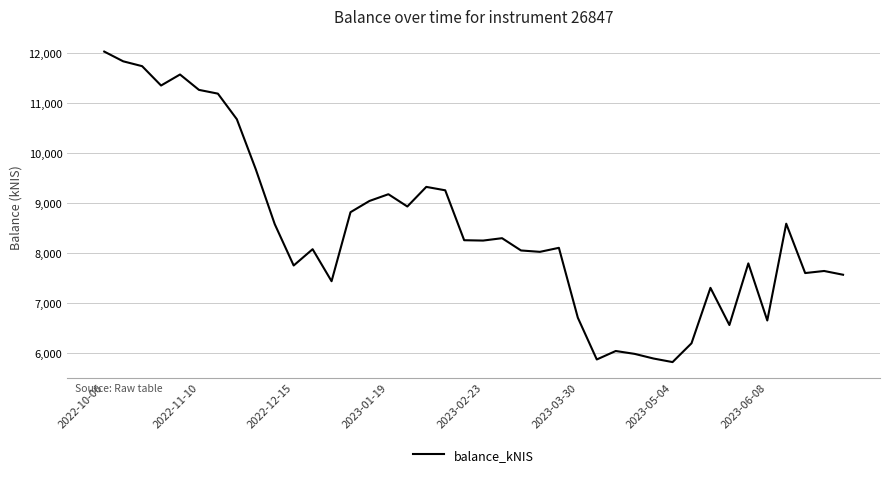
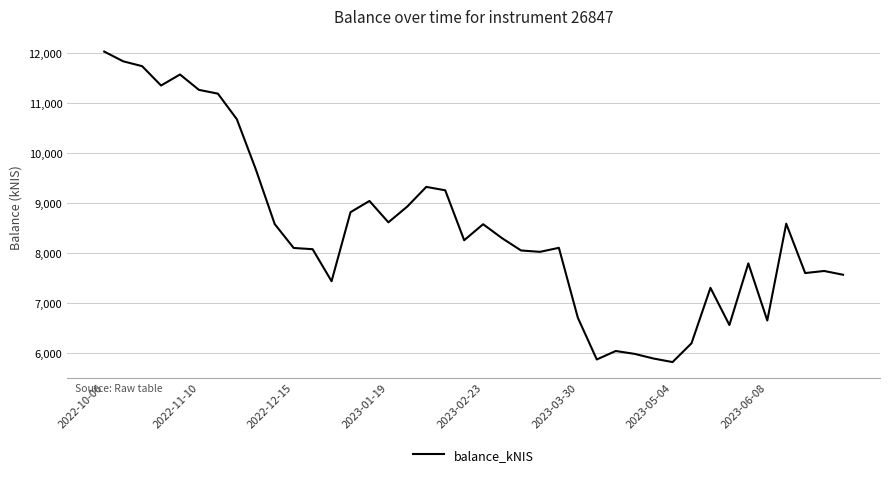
2022-12-15: 7,700 -> 8,100
2023-01-19: 9,200 -> 8,600
2023-02-23: 8,200 -> 8,600
